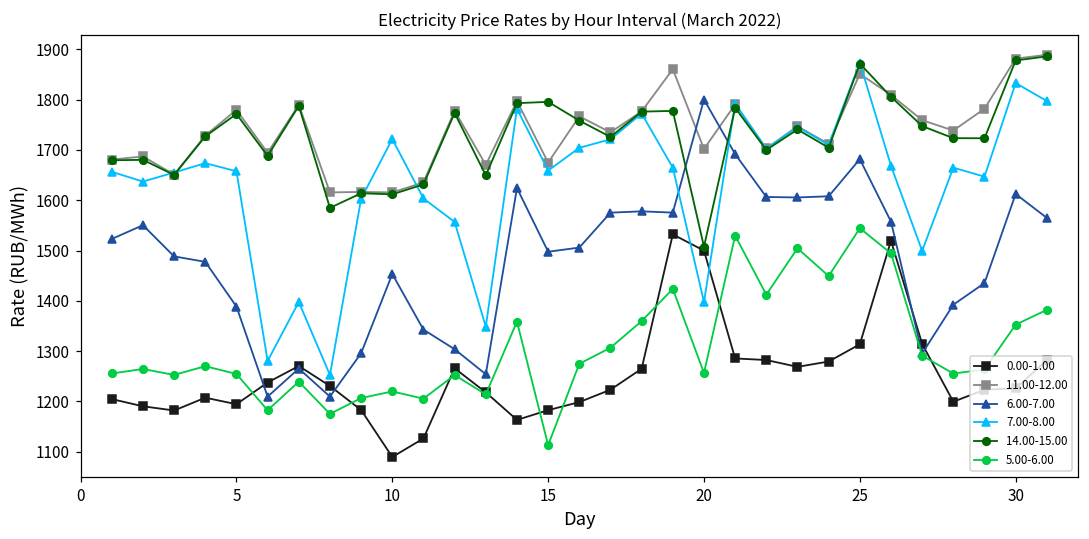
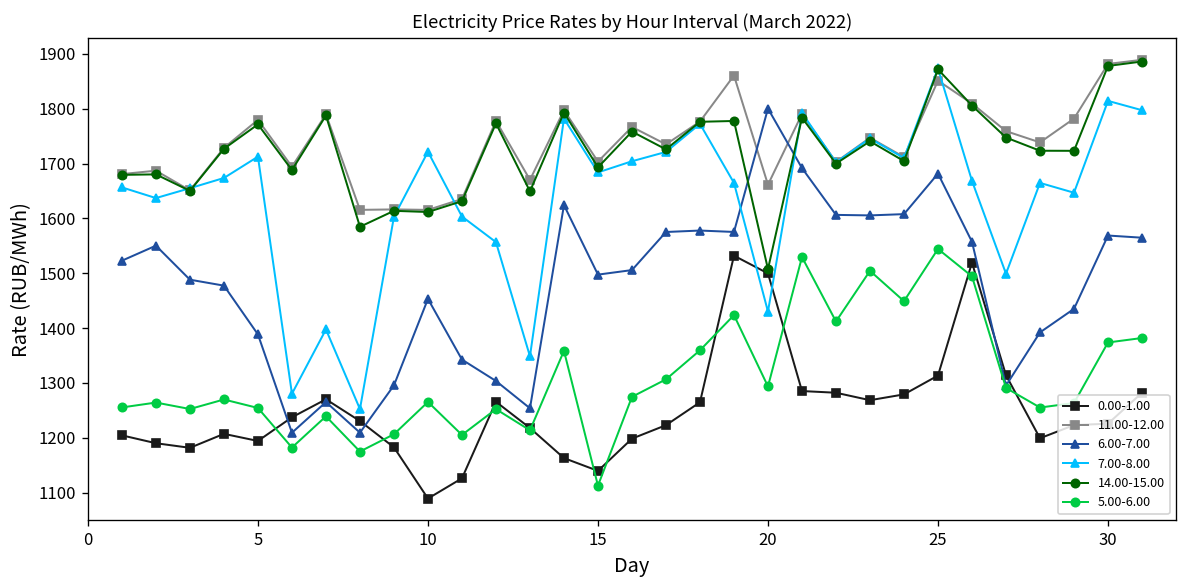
7.00-8.00, 5: 1660 -> 1710
5.00-6.00, 10: 1220 -> 1270
0.00-1.00, 15: 1180 -> 1140
11.00-12.00, 15: 1670 -> 1700
7.00-8.00, 15: 1660 -> 1680
14.00-15.00, 15: 1800 -> 1690
11.00-12.00, 20: 1700 -> 1660
7.00-8.00, 20: 1400 -> 1430
5.00-6.00, 20: 1260 -> 1290
6.00-7.00, 30: 1610 -> 1570
7.00-8.00, 30: 1830 -> 1810
5.00-6.00, 30: 1350 -> 1370
